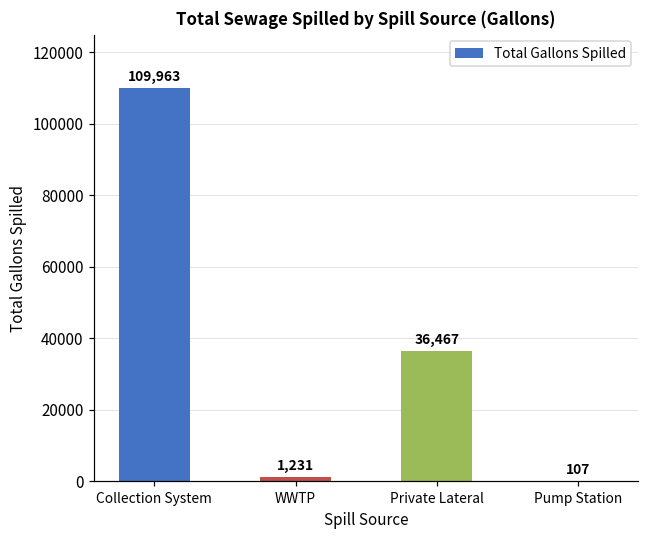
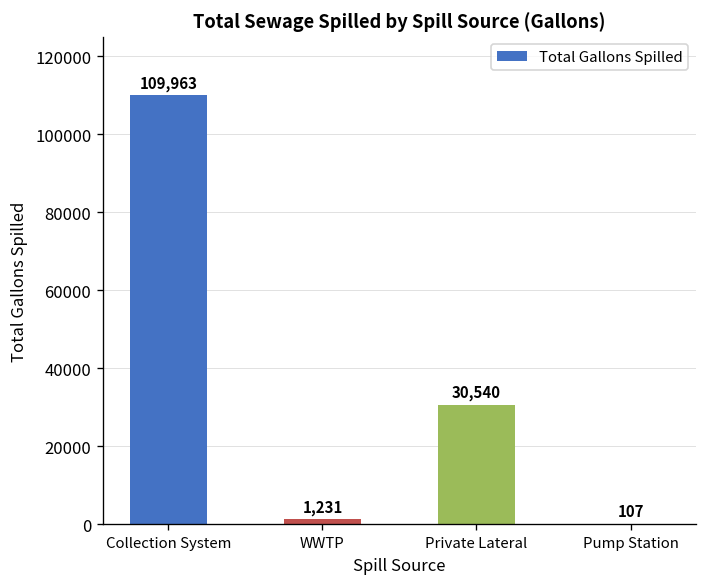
Private Lateral: 36,467 -> 30,540
